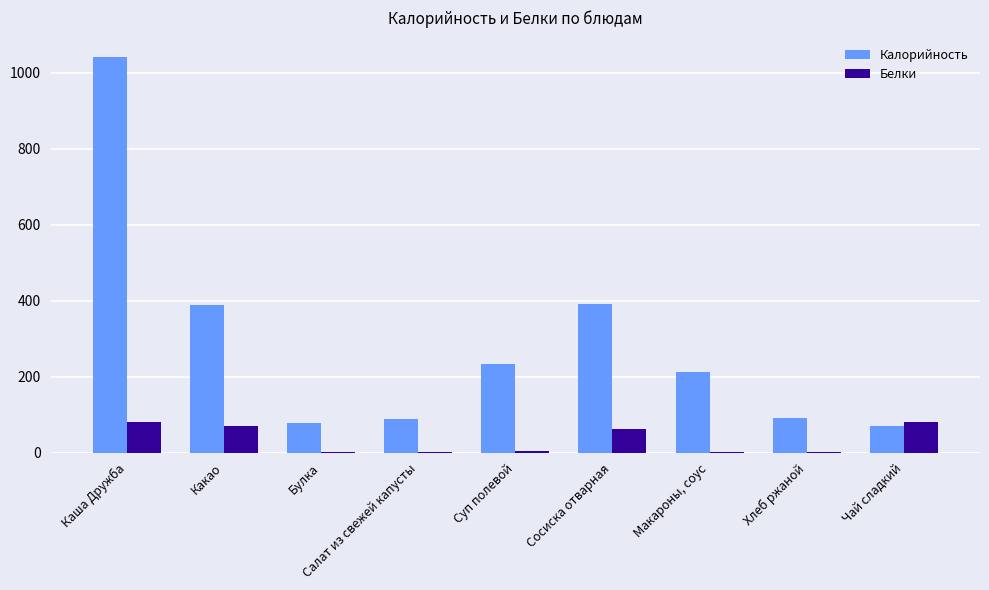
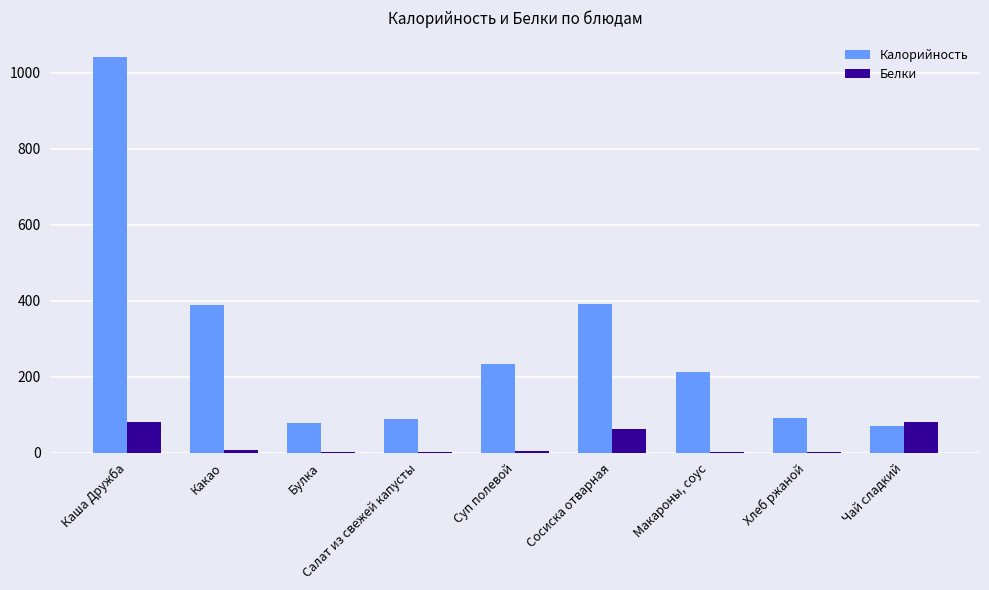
Белки, Какао: 70 -> 10
